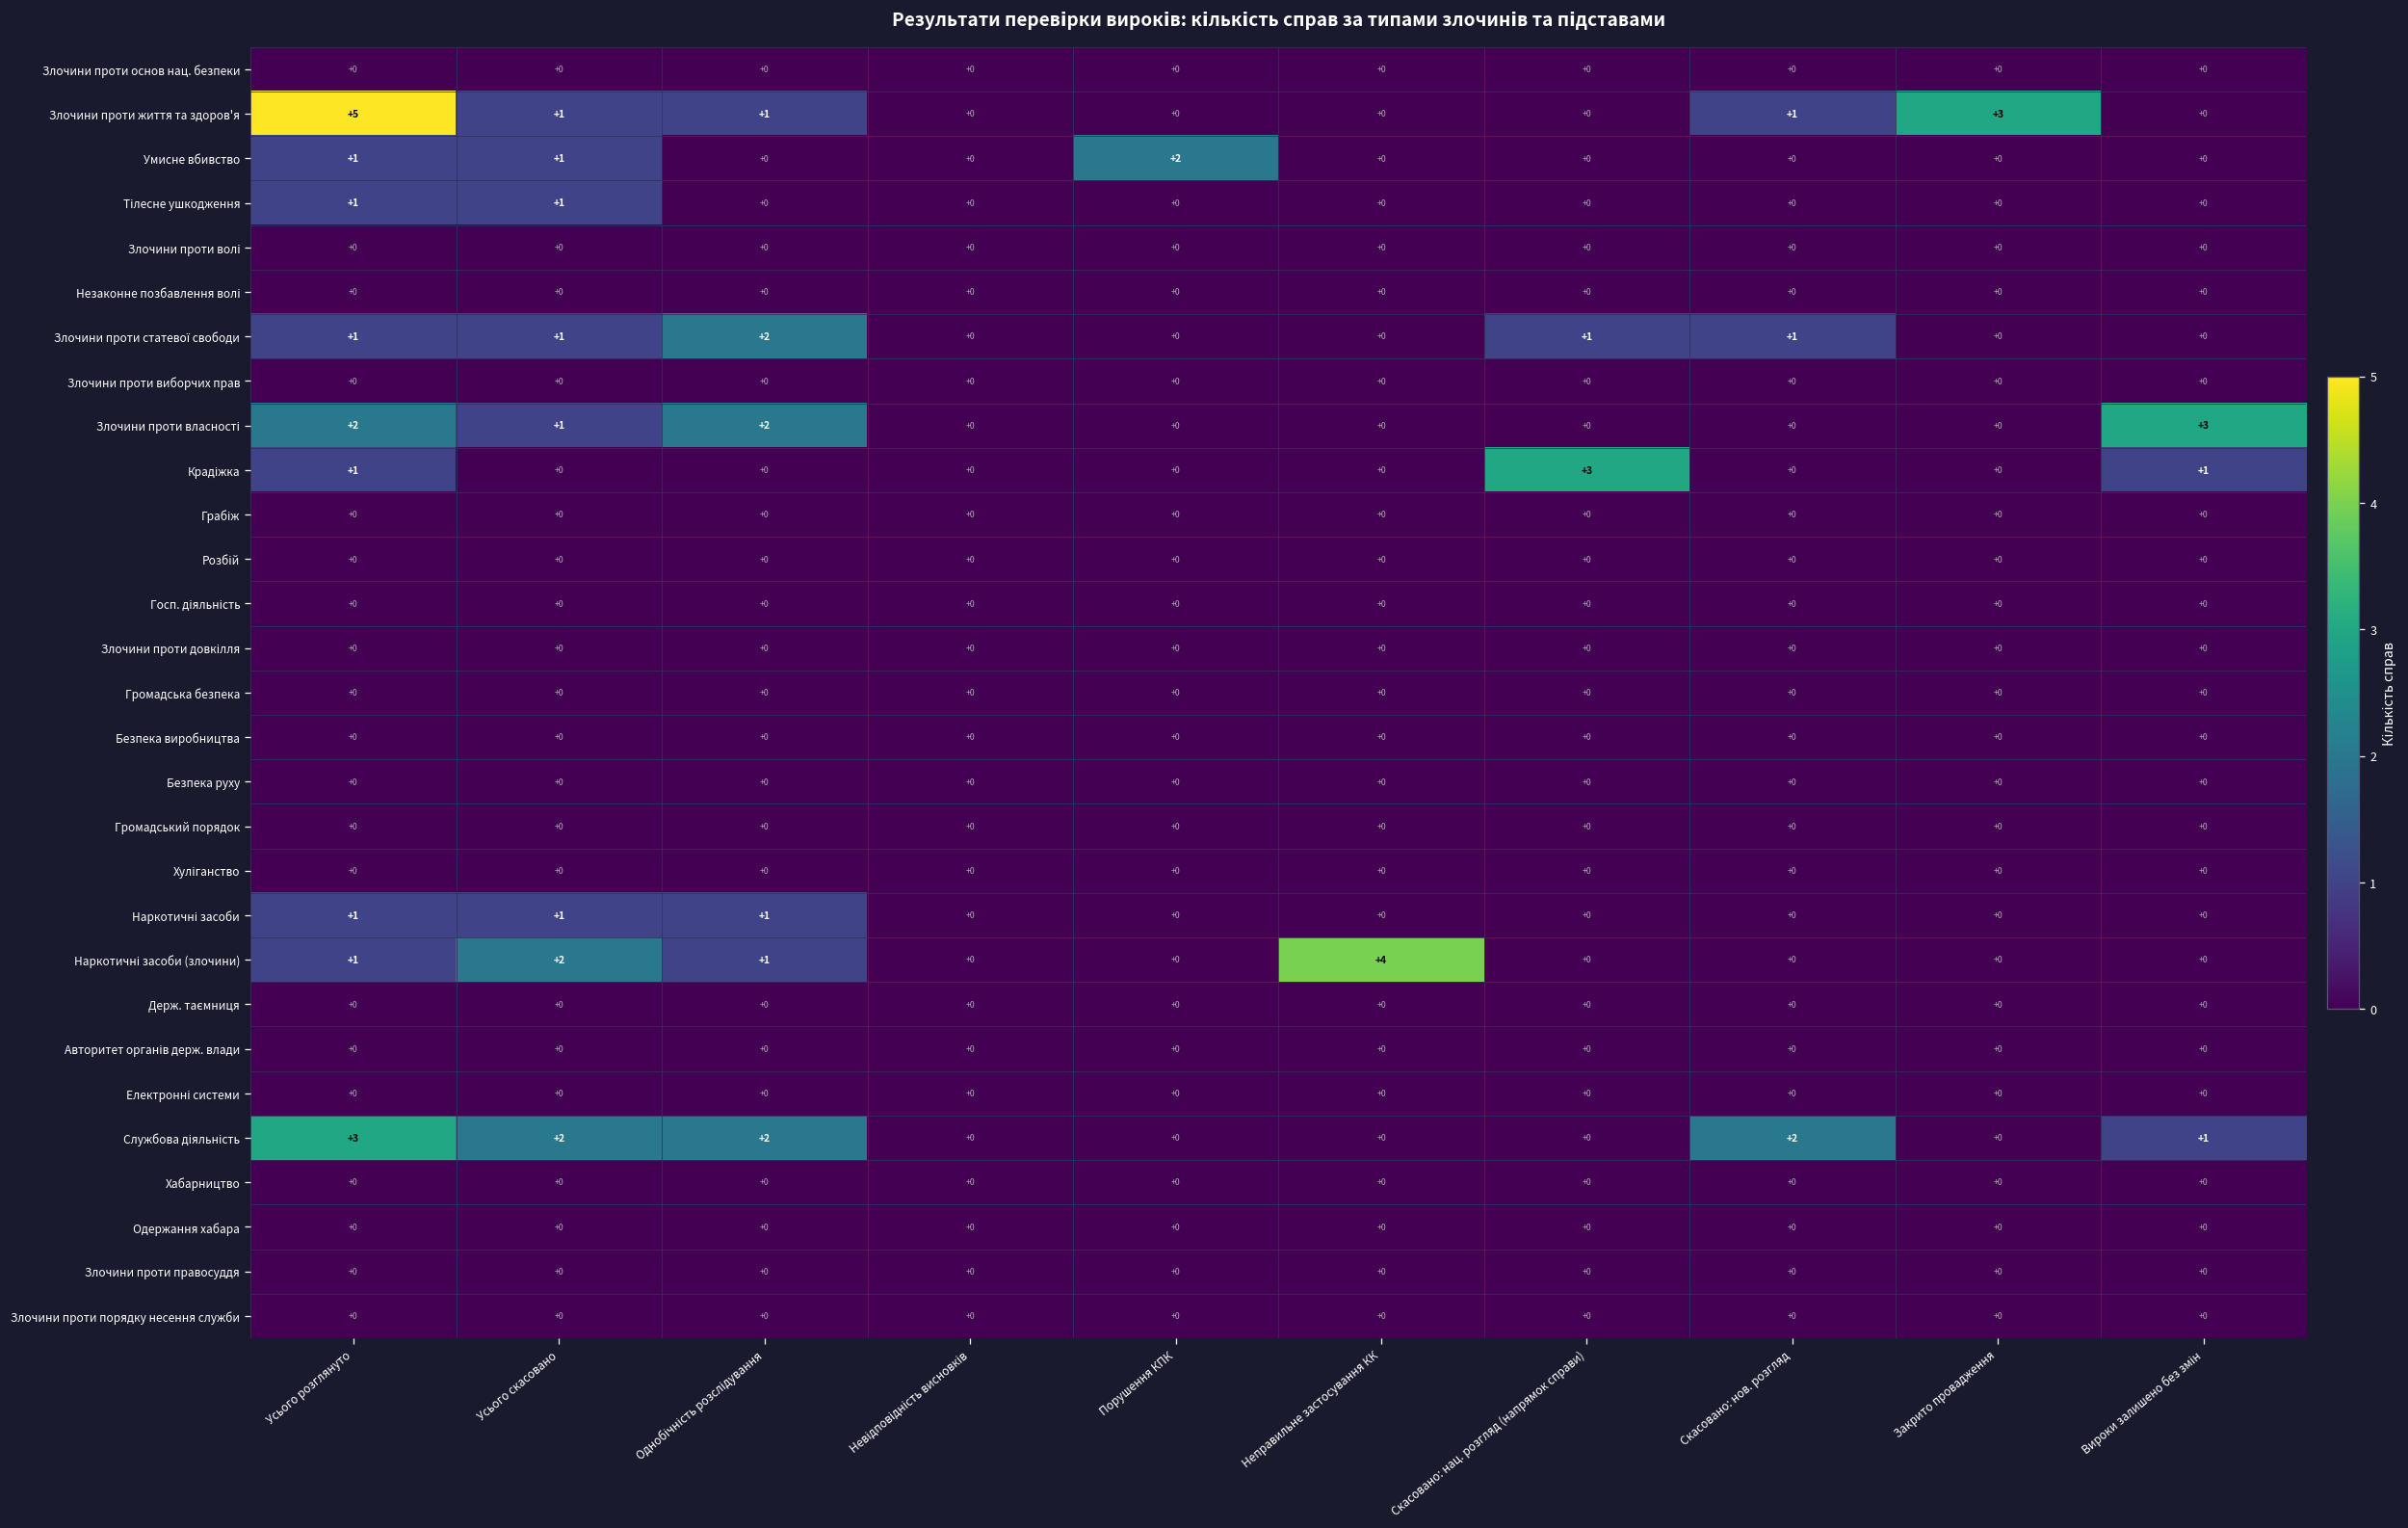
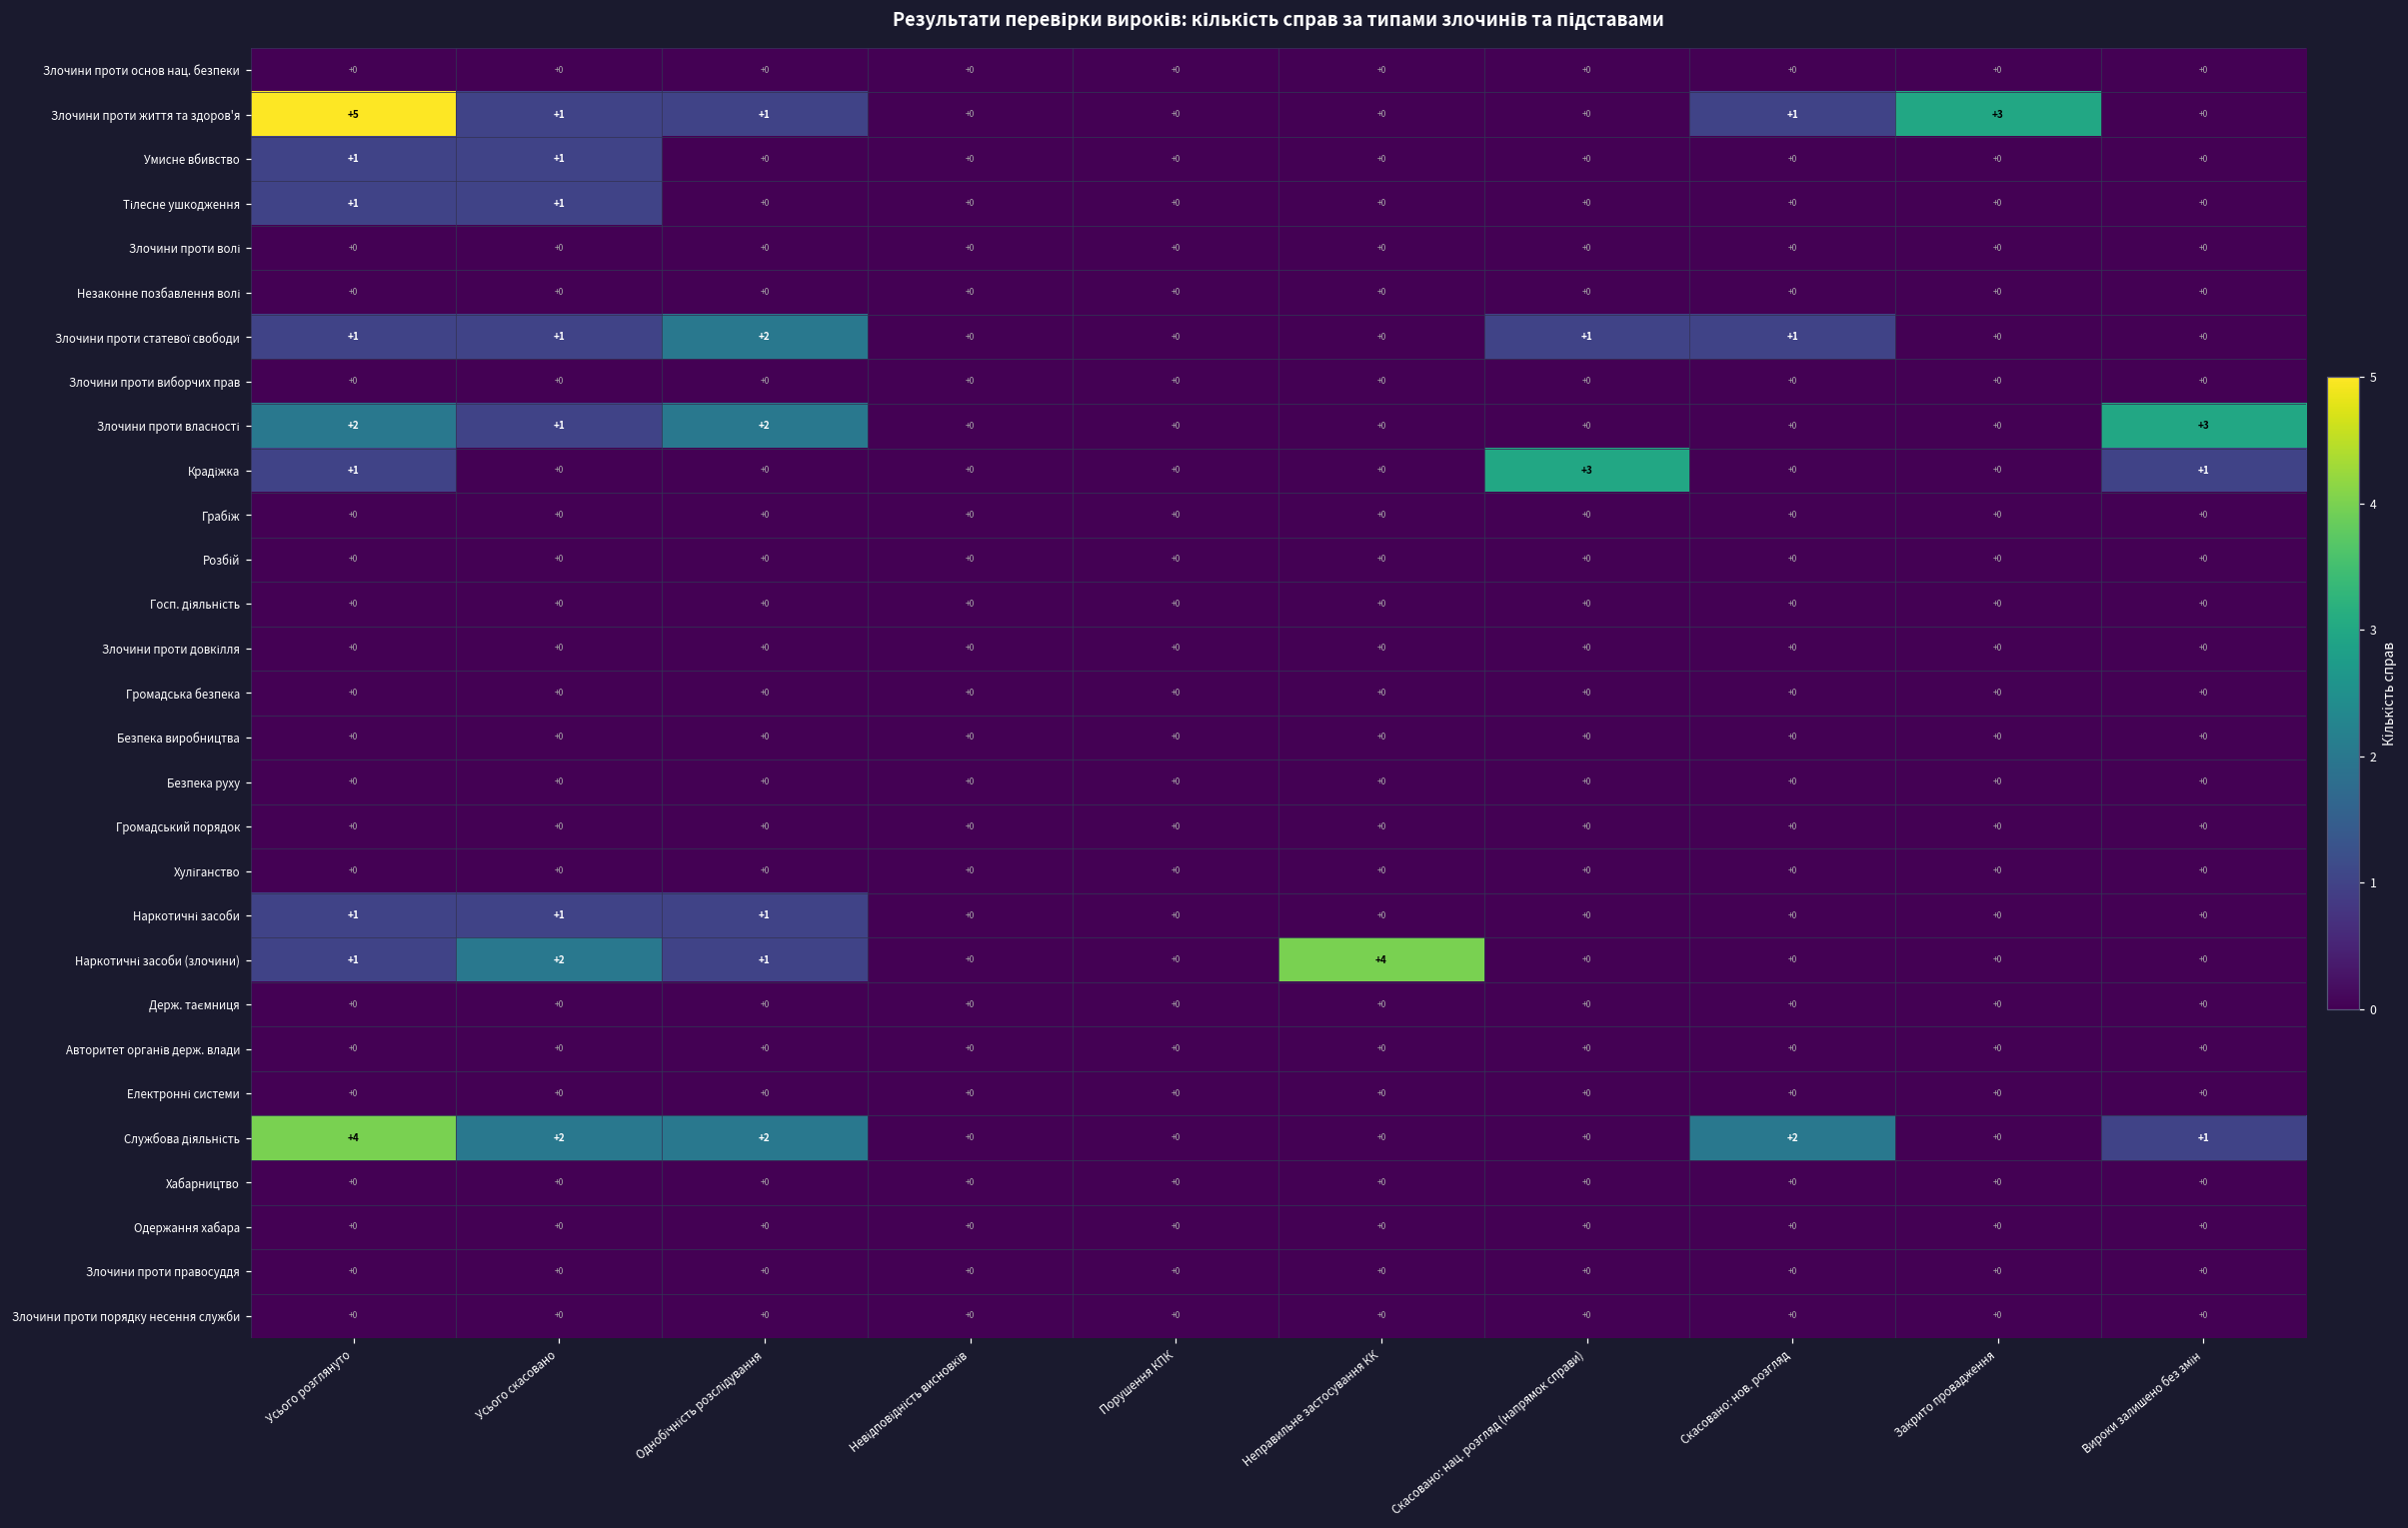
Умисне вбивство, Порушення КПК: +2 -> +0
Службова діяльність, Усього розглянуто: +3 -> +4
